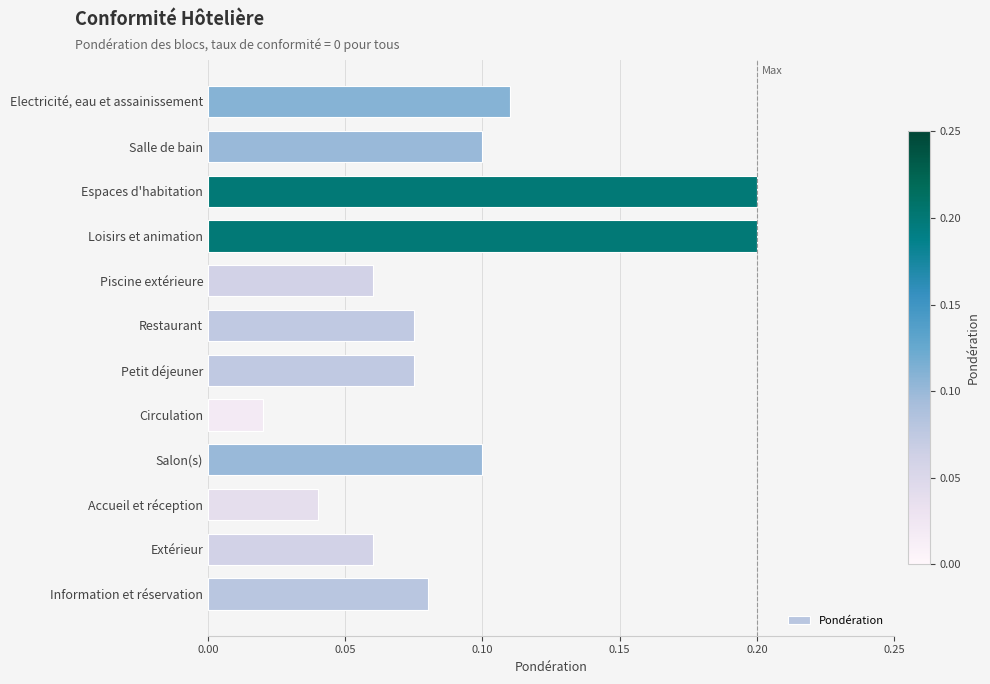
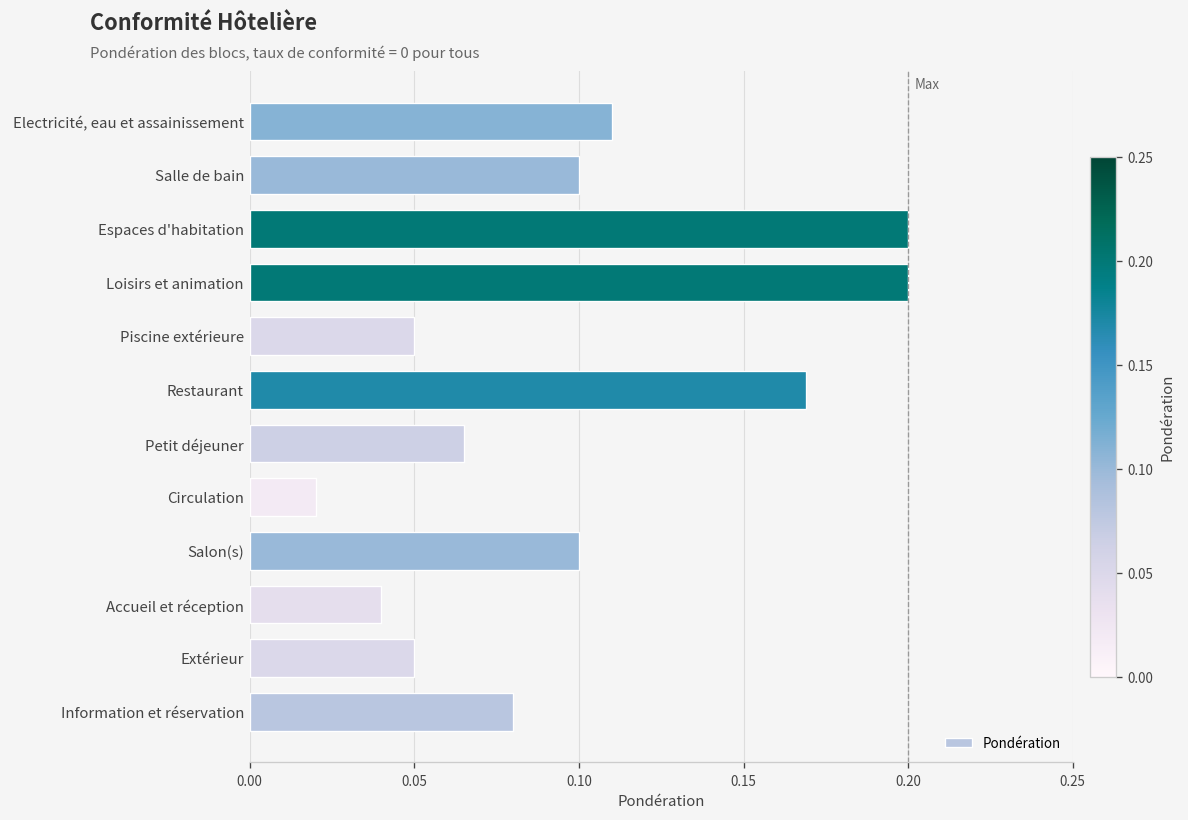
Piscine extérieure: 0.06 -> 0.05
Restaurant: 0.075 -> 0.169
Petit déjeuner: 0.075 -> 0.065
Extérieur: 0.06 -> 0.05
